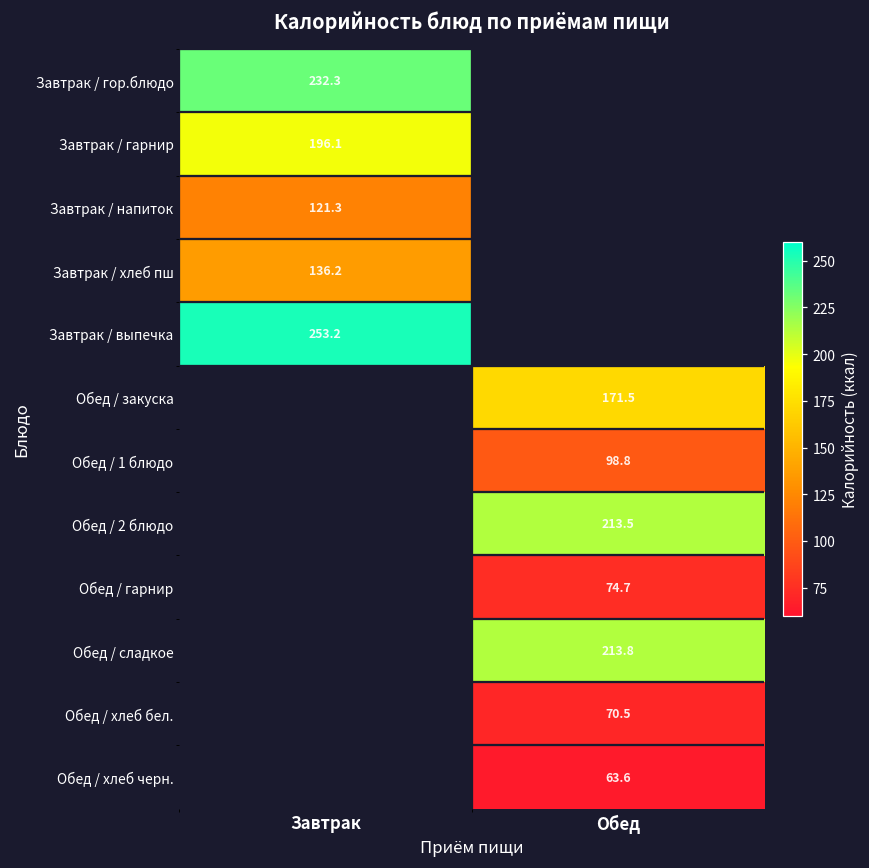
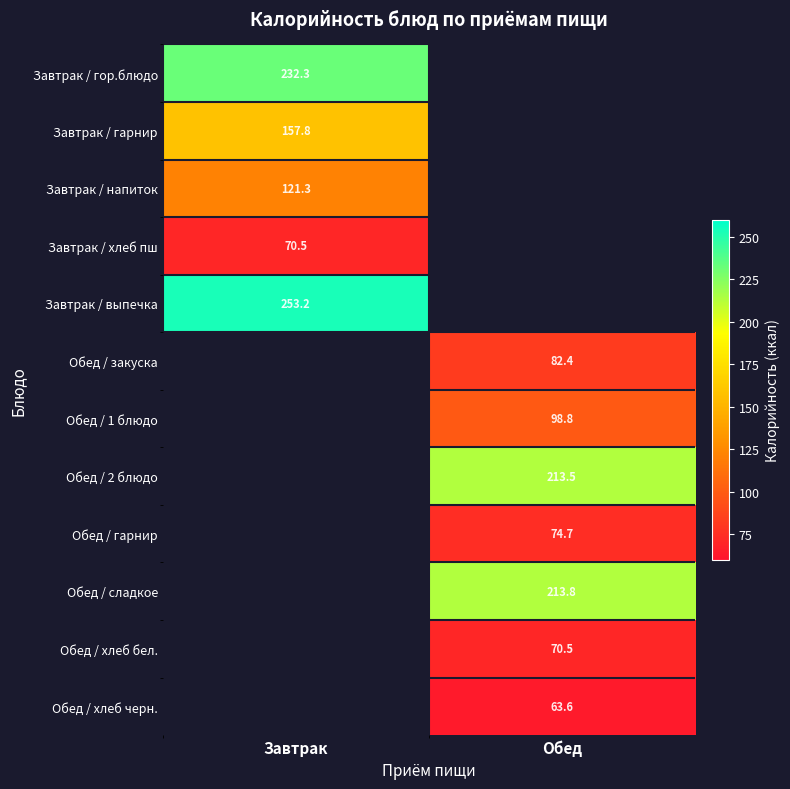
Завтрак / гарнир, Завтрак: 196.1 -> 157.8
Завтрак / хлеб пш, Завтрак: 136.2 -> 70.5
Обед / закуска, Обед: 171.5 -> 82.4
